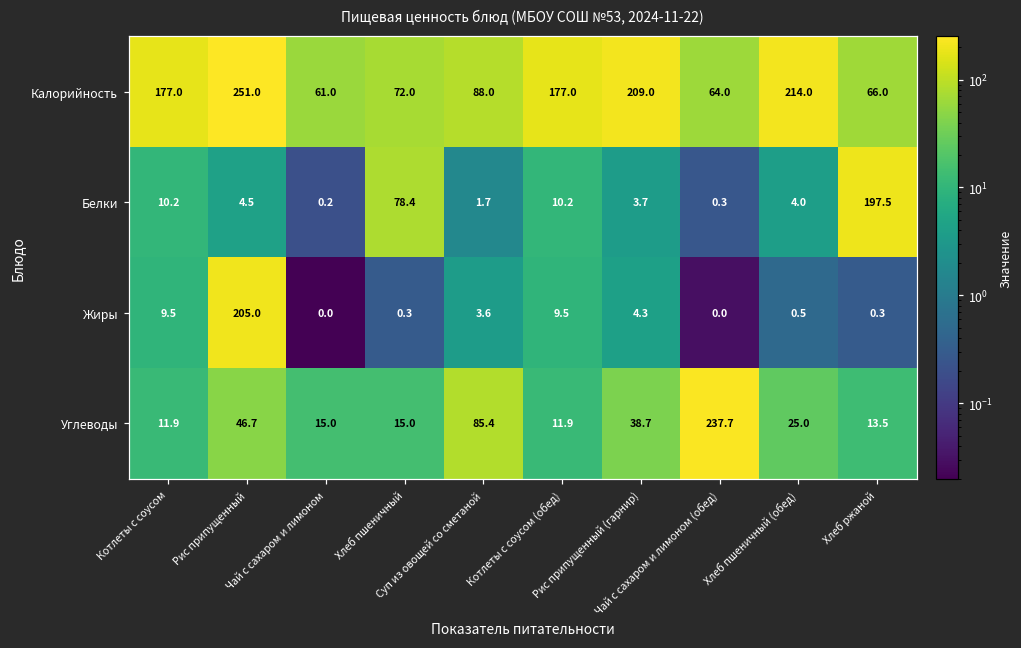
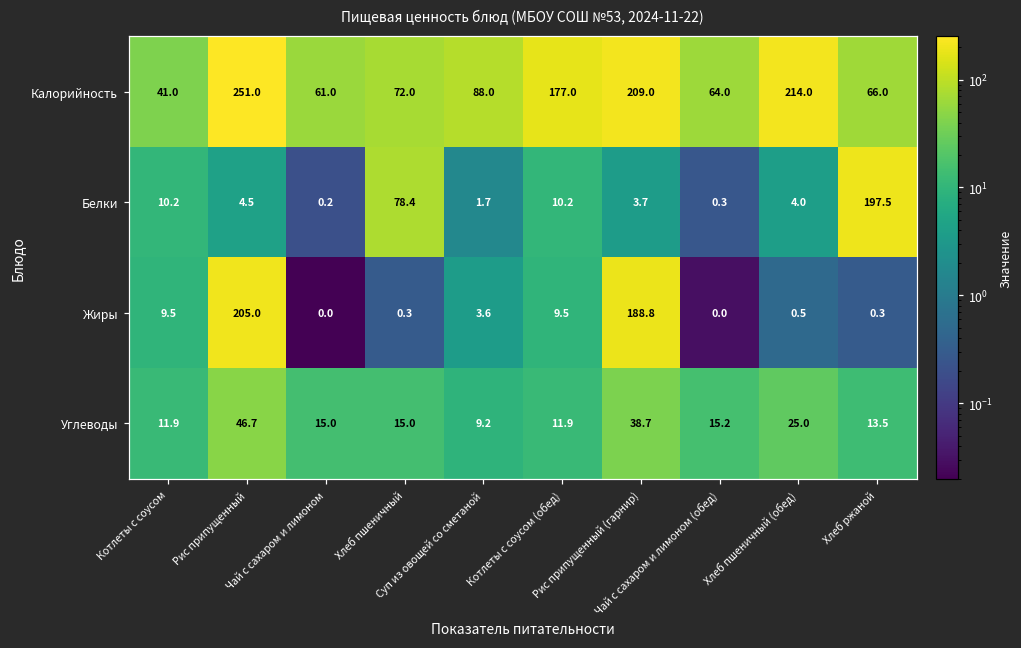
Калорийность, Котлеты с соусом: 177.0 -> 41.0
Жиры, Рис припущенный (гарнир): 4.3 -> 188.8
Углеводы, Суп из овощей со сметаной: 85.4 -> 9.2
Углеводы, Чай с сахаром и лимоном (обед): 237.7 -> 15.2
